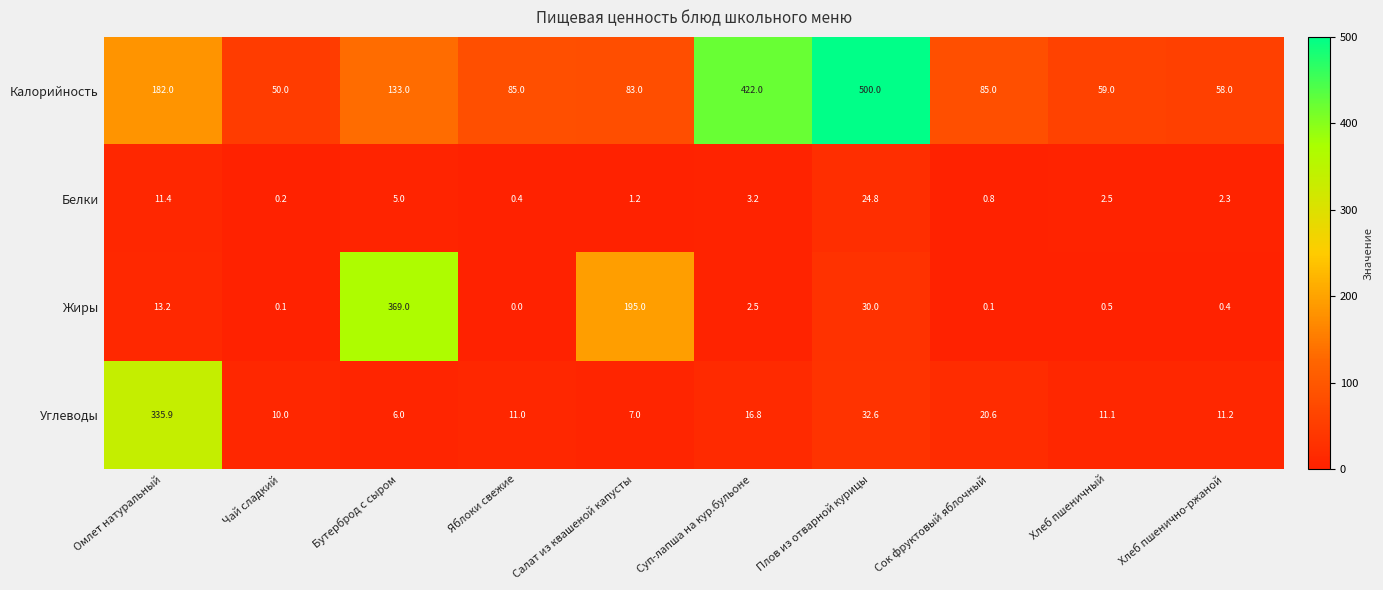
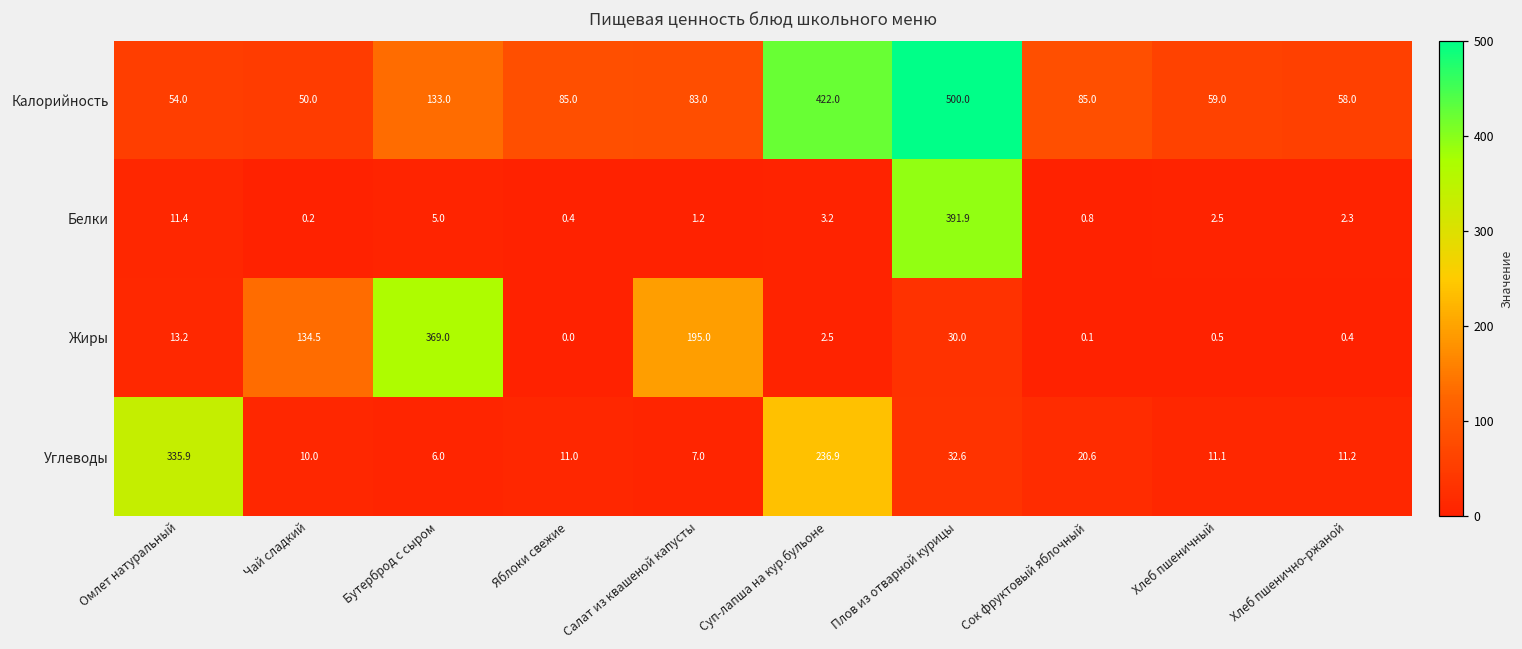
Калорийность, Омлет натуральный: 182.0 -> 54.0
Белки, Плов из отварной курицы: 24.8 -> 391.9
Жиры, Чай сладкий: 0.1 -> 134.5
Углеводы, Суп-лапша на кур.бульоне: 16.8 -> 236.9
